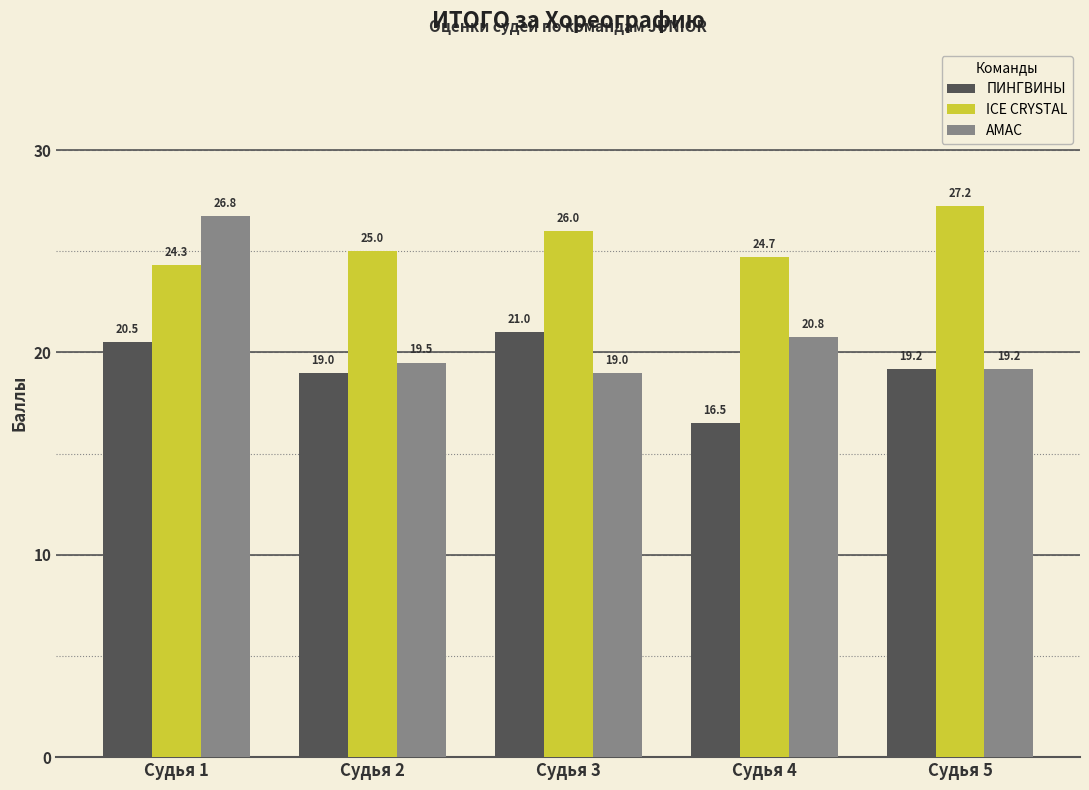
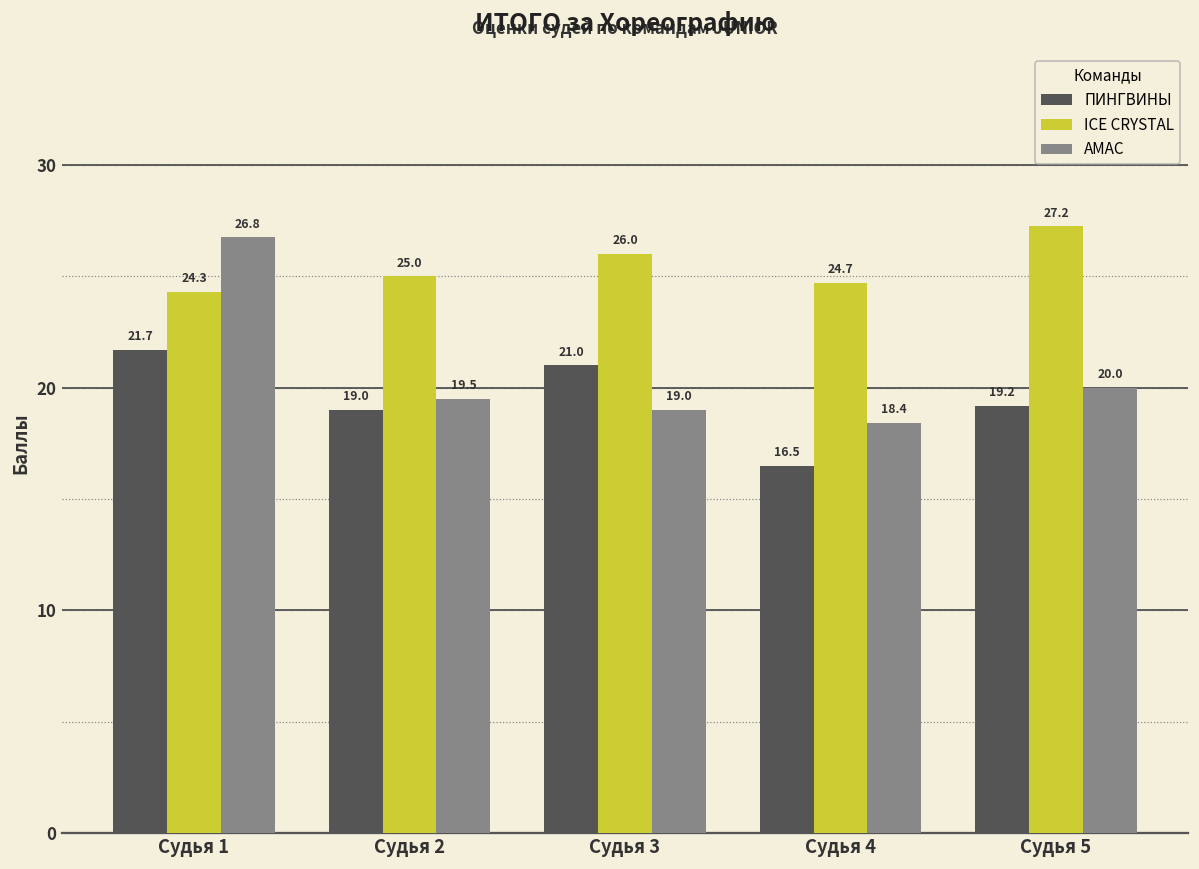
ПИНГВИНЫ, Судья 1: 20.5 -> 21.7
АМАС, Судья 4: 20.8 -> 18.4
АМАС, Судья 5: 19.2 -> 20.0
